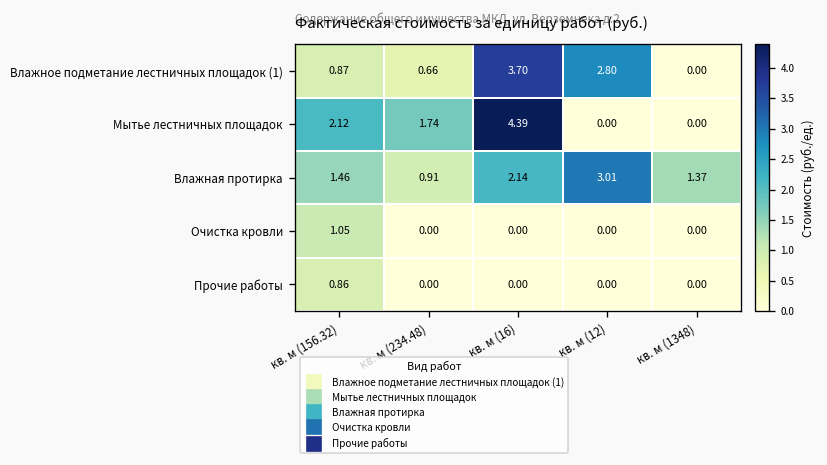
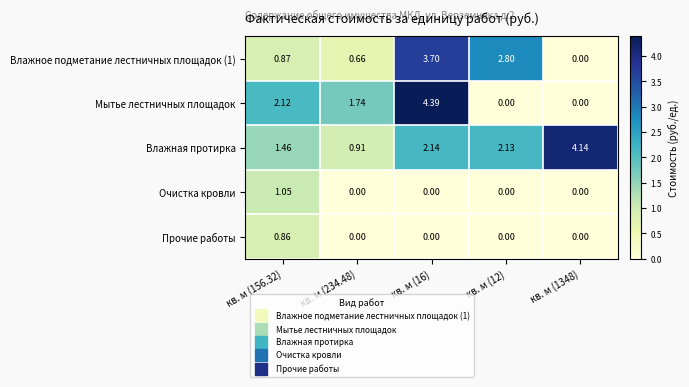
Влажная протирка, кв. м (12): 3.01 -> 2.13
Влажная протирка, кв. м (1348): 1.37 -> 4.14
